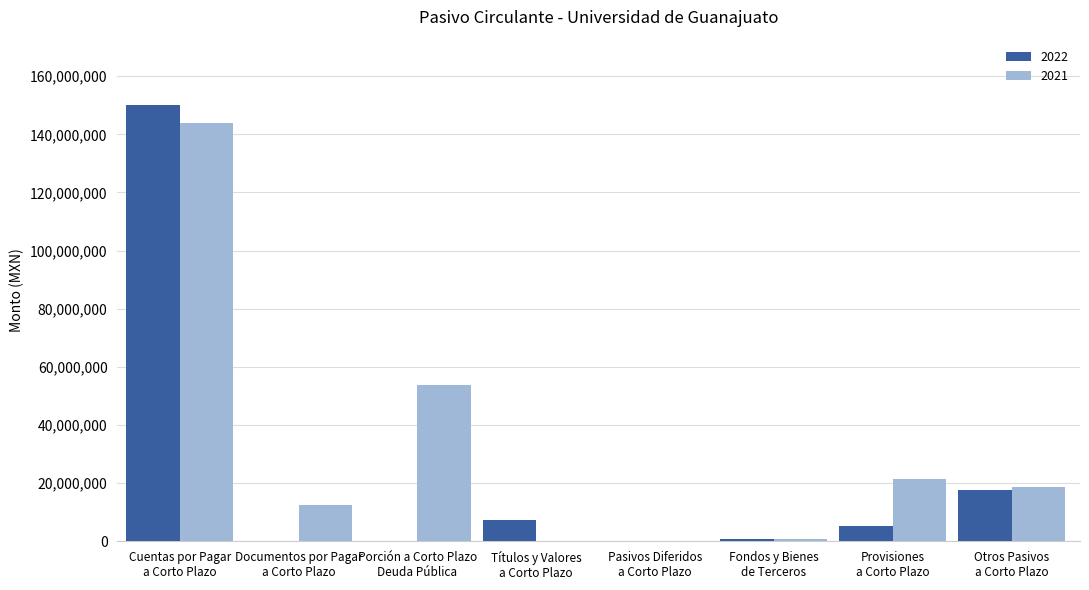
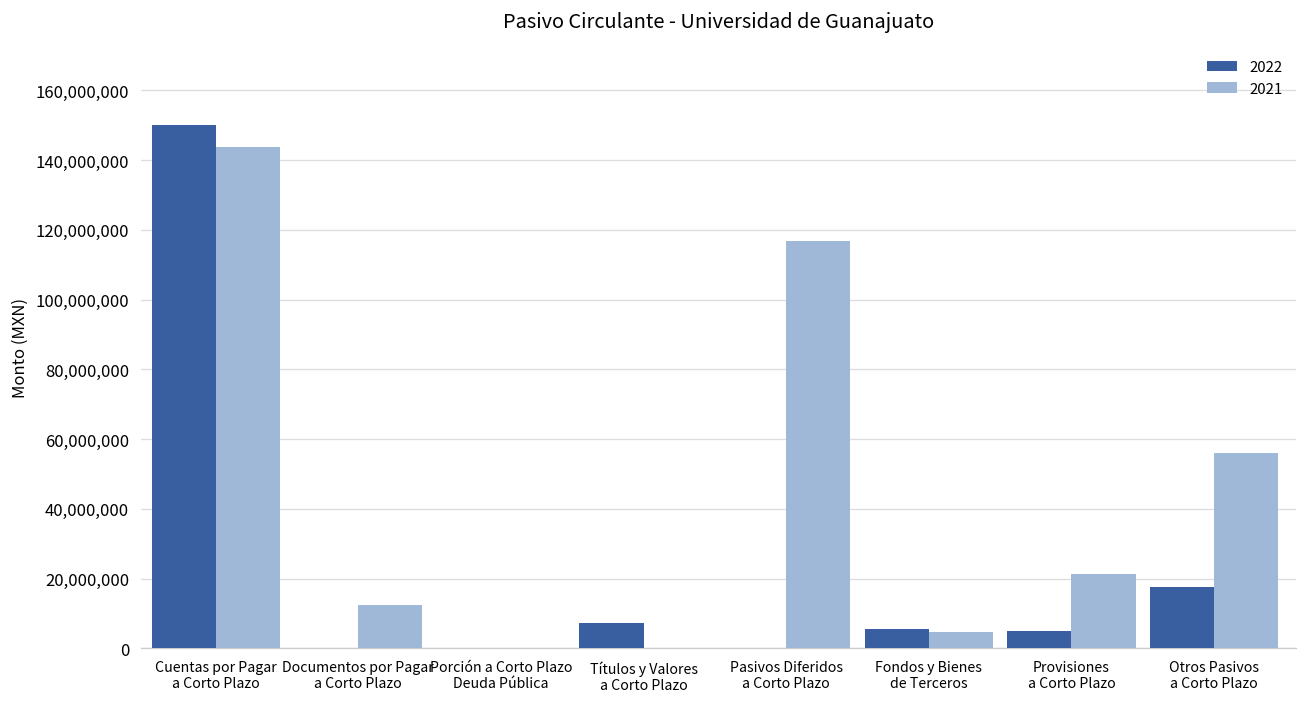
2021, Porción a Corto Plazo Deuda Pública: 54,000,000 -> 0
2021, Pasivos Diferidos a Corto Plazo: 0 -> 117,000,000
2022, Fondos y Bienes de Terceros: 1,000,000 -> 5,000,000
2021, Fondos y Bienes de Terceros: 1,000,000 -> 5,000,000
2021, Otros Pasivos a Corto Plazo: 18,000,000 -> 56,000,000
